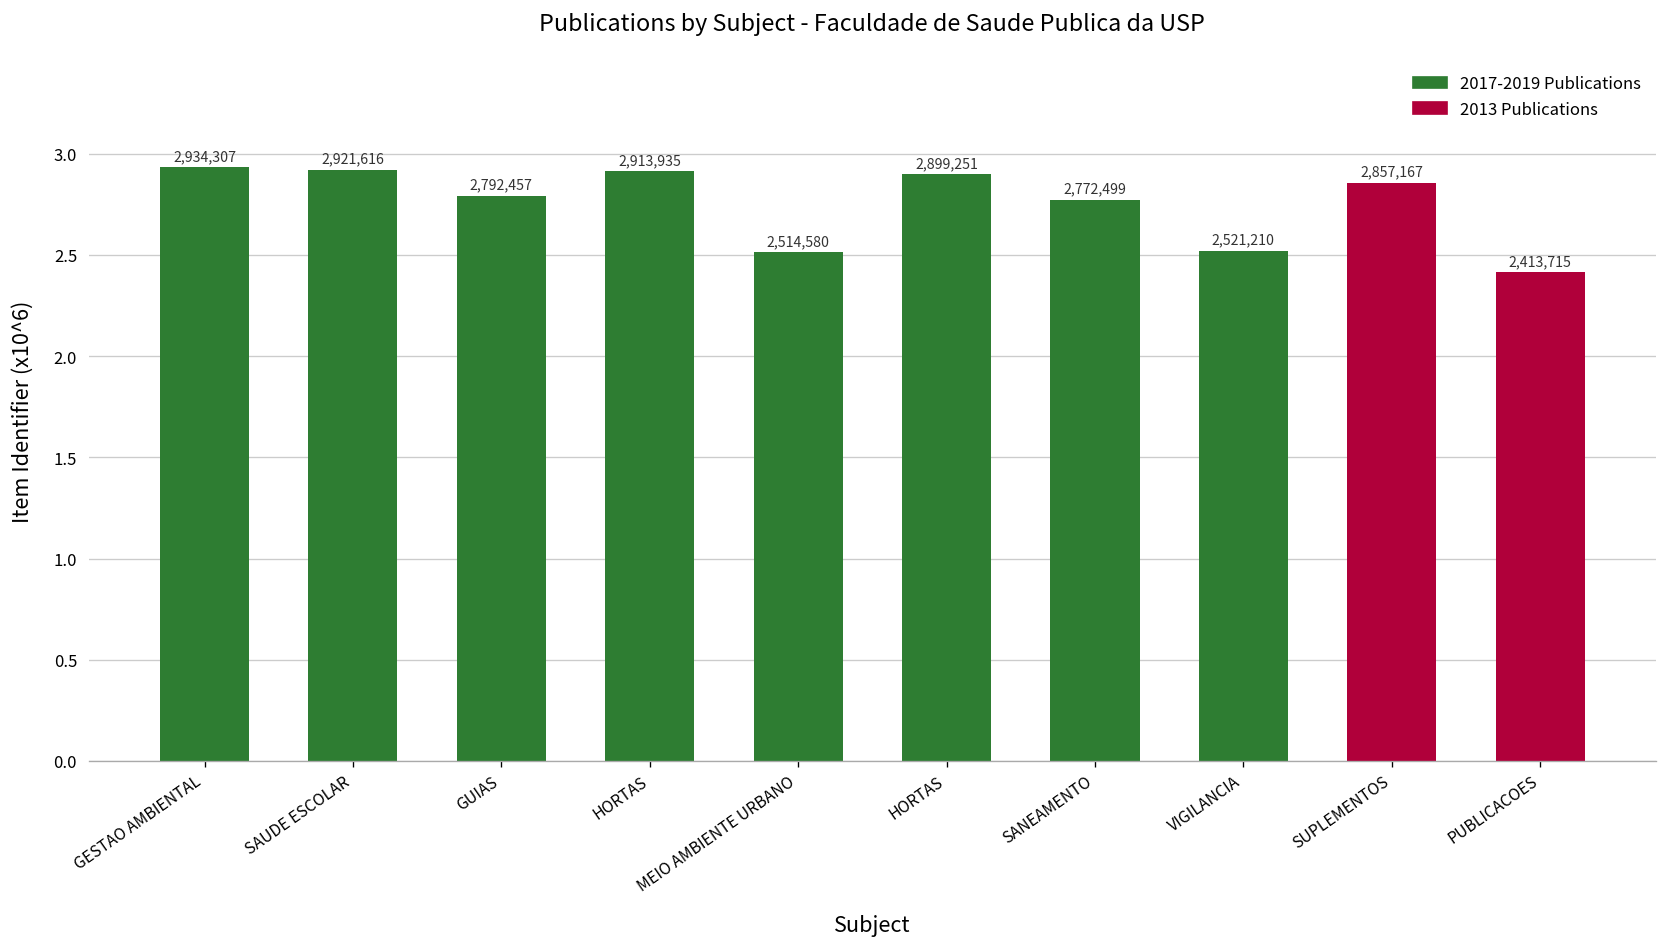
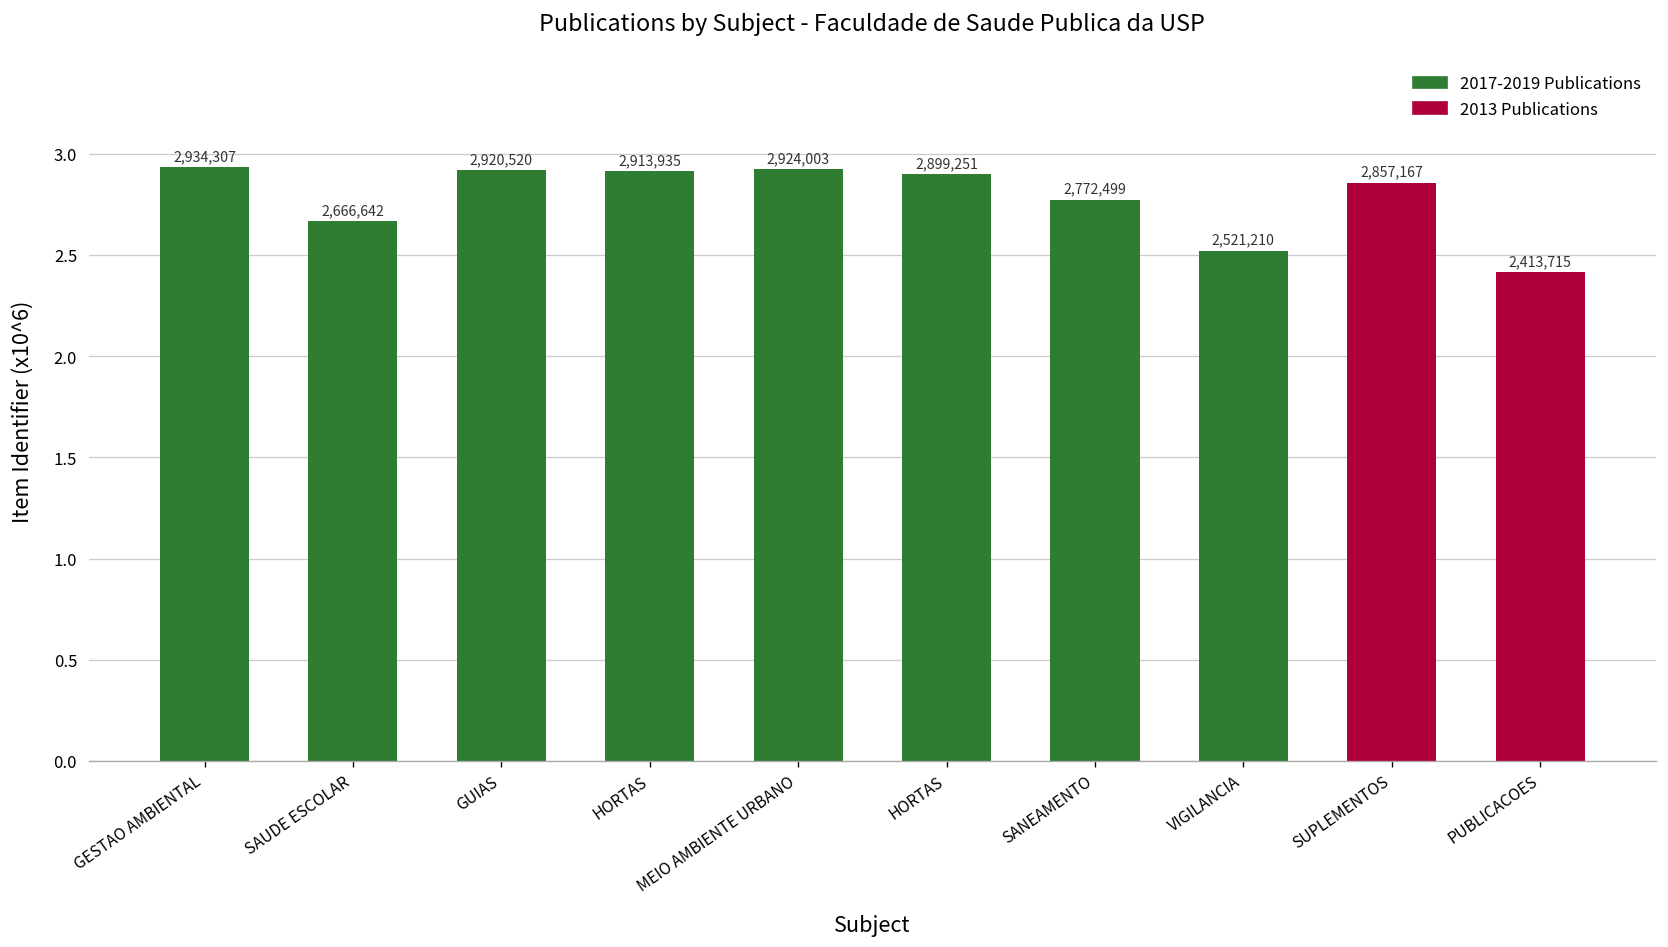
SAUDE ESCOLAR: 2,921,616 -> 2,666,642
GUIAS: 2,792,457 -> 2,920,520
MEIO AMBIENTE URBANO: 2,514,580 -> 2,924,003
